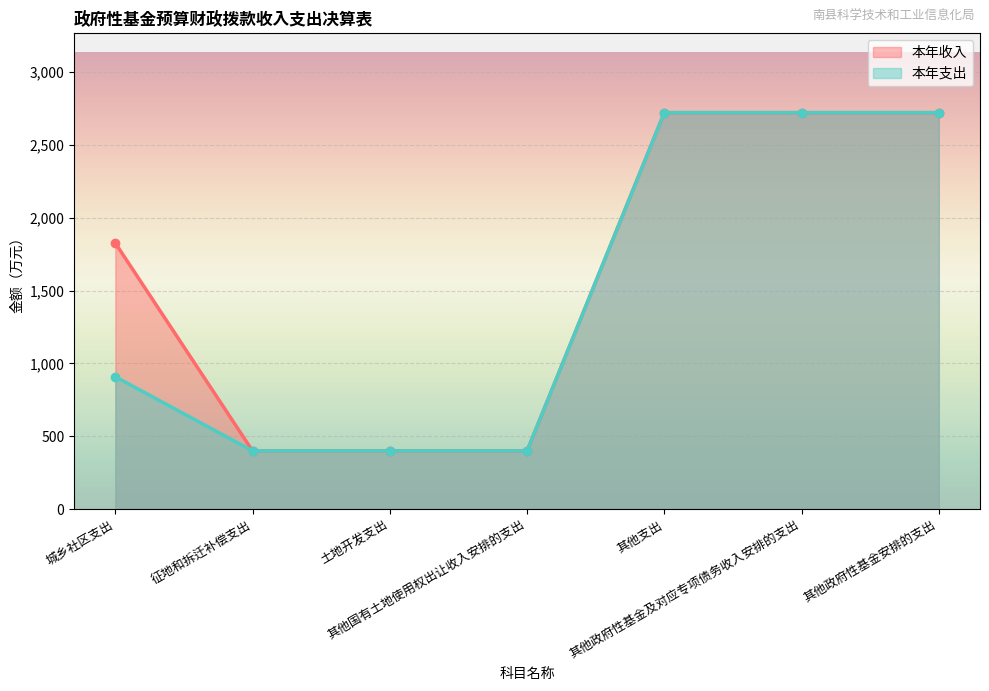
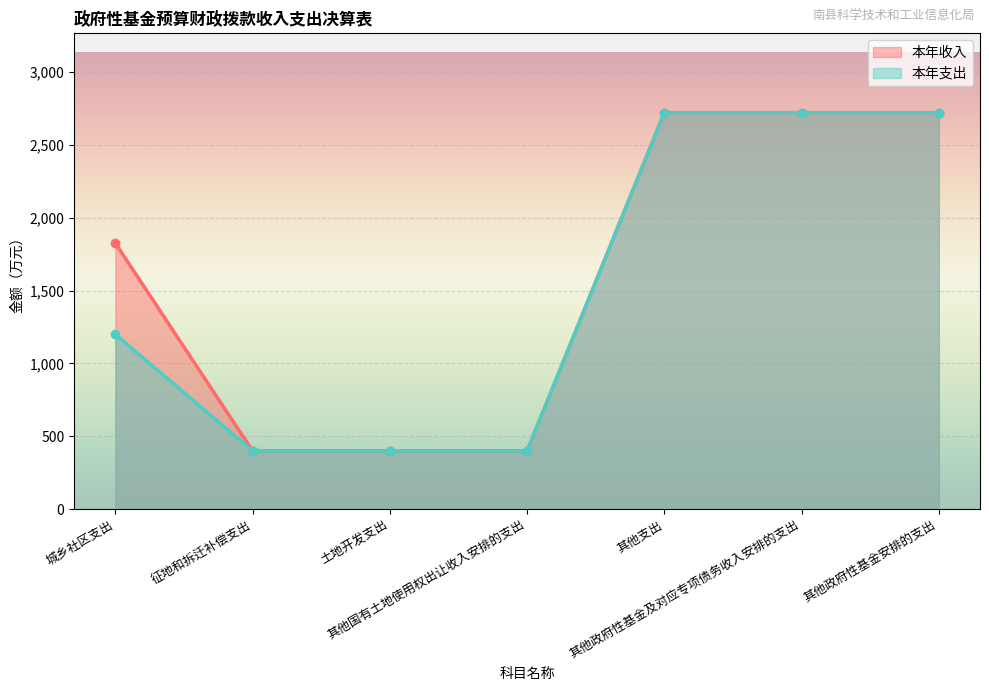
本年支出, 城乡社区支出: 910 -> 1,200
